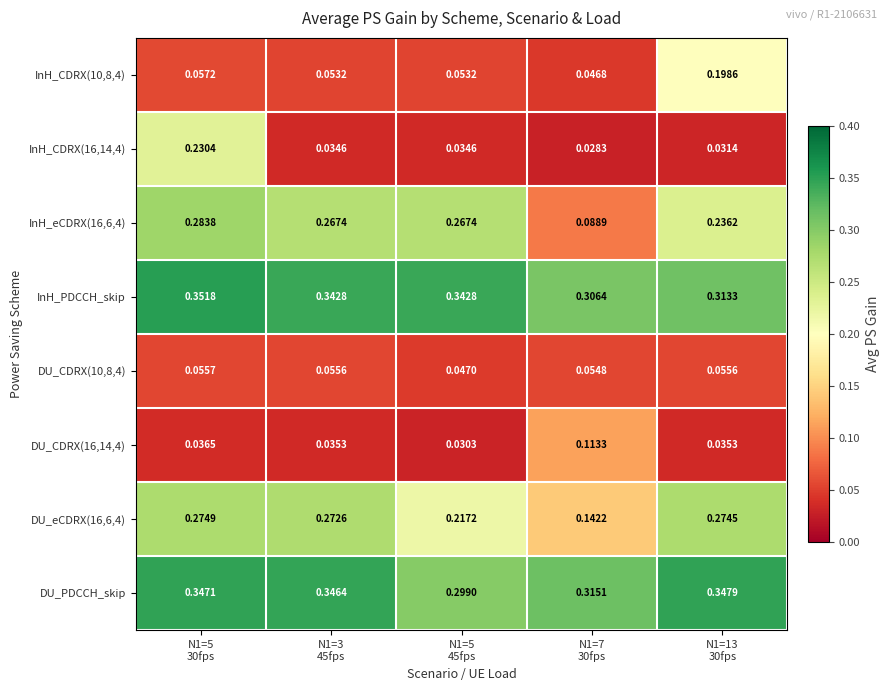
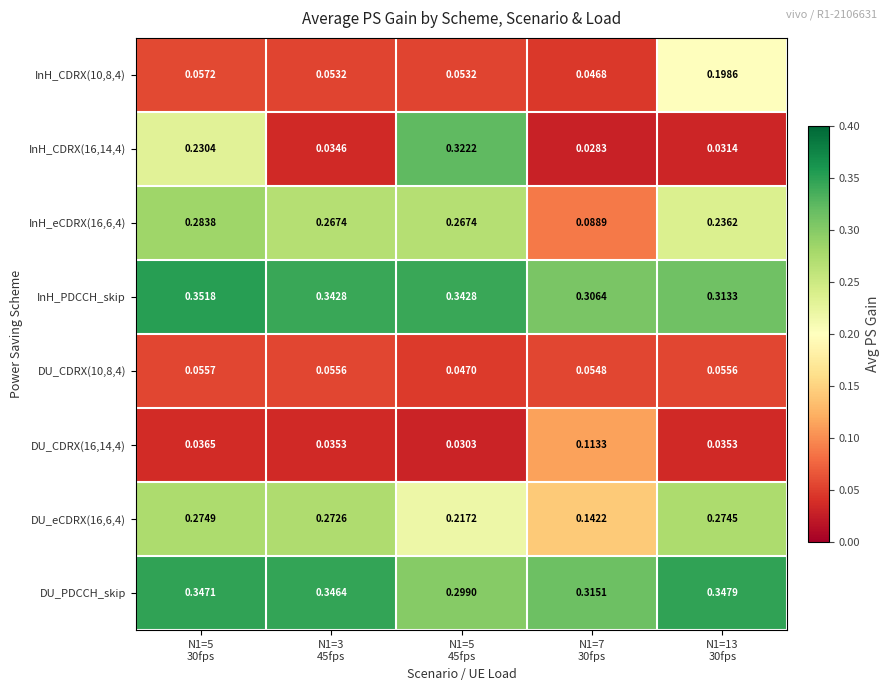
InH_CDRX(16,14,4), N1=5 45fps: 0.0346 -> 0.3222
